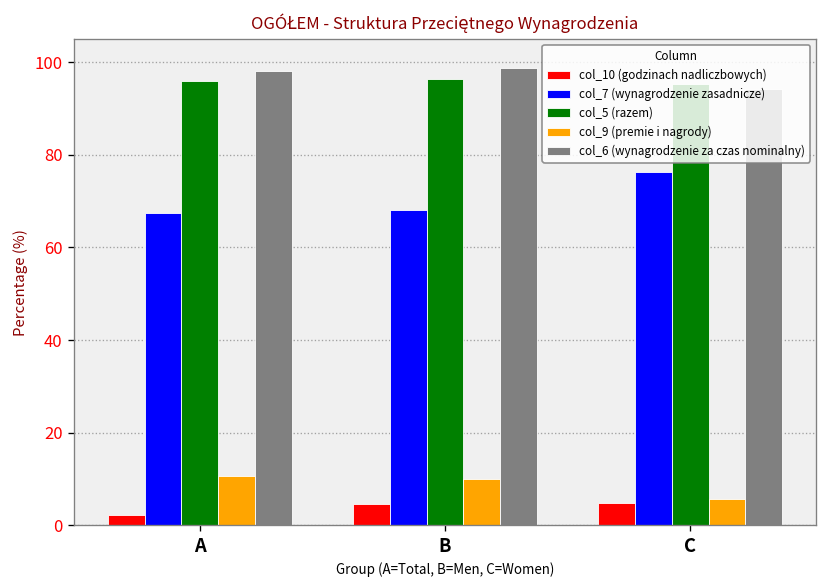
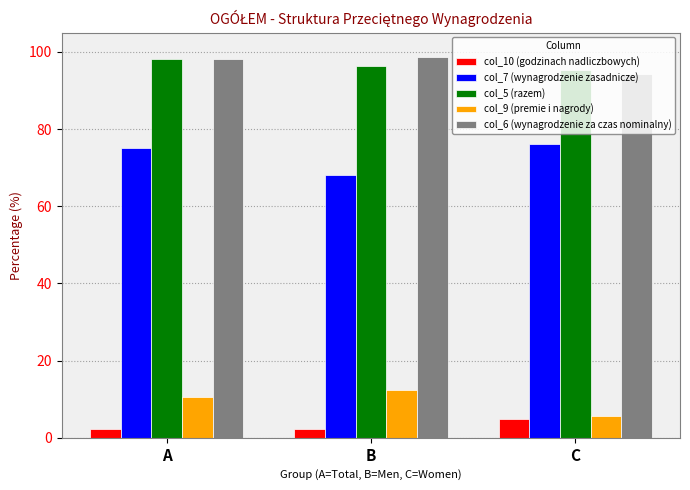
col_7 (wynagrodzenie zasadnicze), A: 67 -> 75
col_5 (razem), A: 96 -> 98
col_10 (godzinach nadliczbowych), B: 5 -> 2
col_9 (premie i nagrody), B: 10 -> 13
